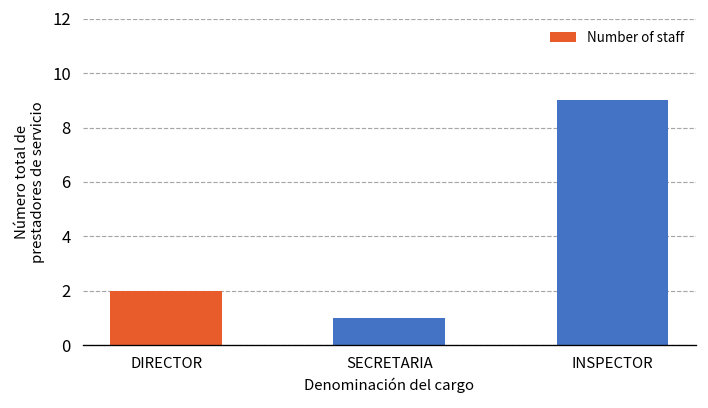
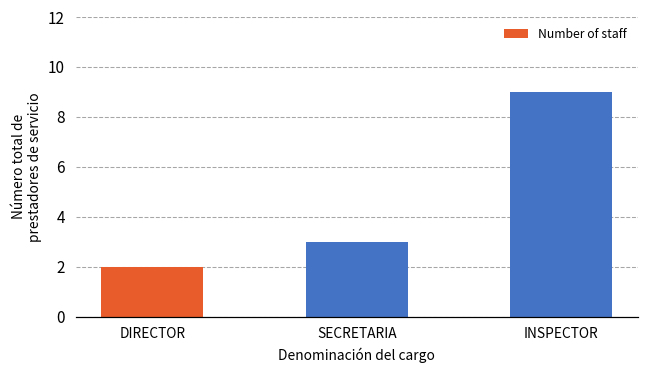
SECRETARIA: 1 -> 3
